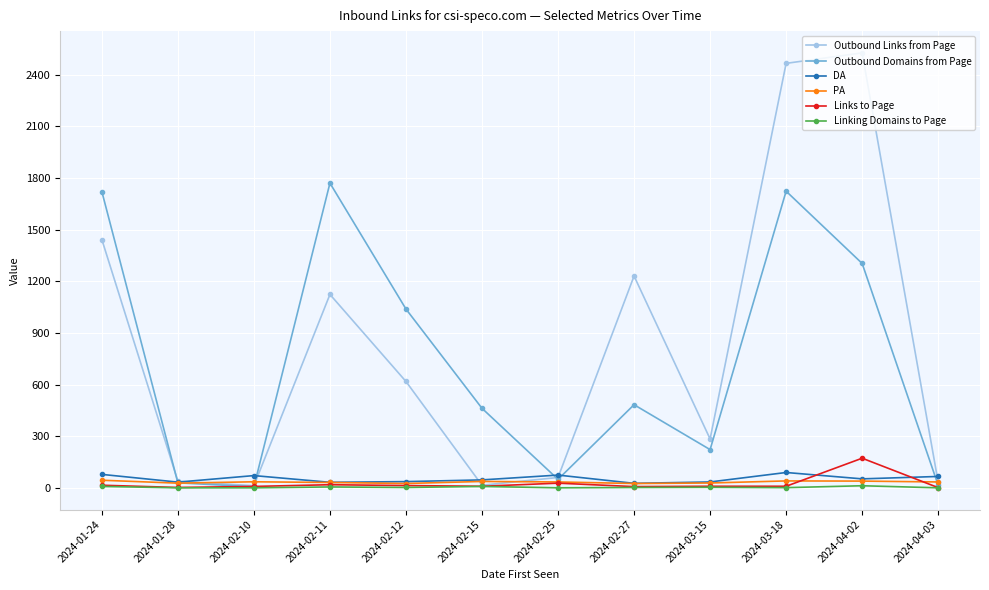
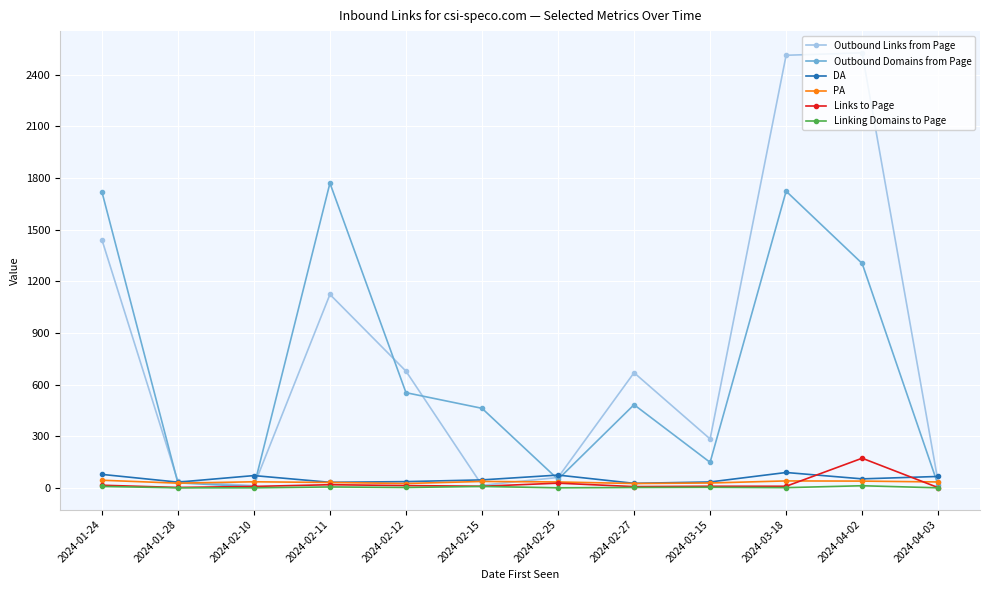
Outbound Links from Page, 2024-02-12: 620 -> 680
Outbound Domains from Page, 2024-02-12: 1040 -> 550
Outbound Links from Page, 2024-02-27: 1230 -> 670
Outbound Domains from Page, 2024-03-15: 220 -> 150
Outbound Links from Page, 2024-03-18: 2470 -> 2510
